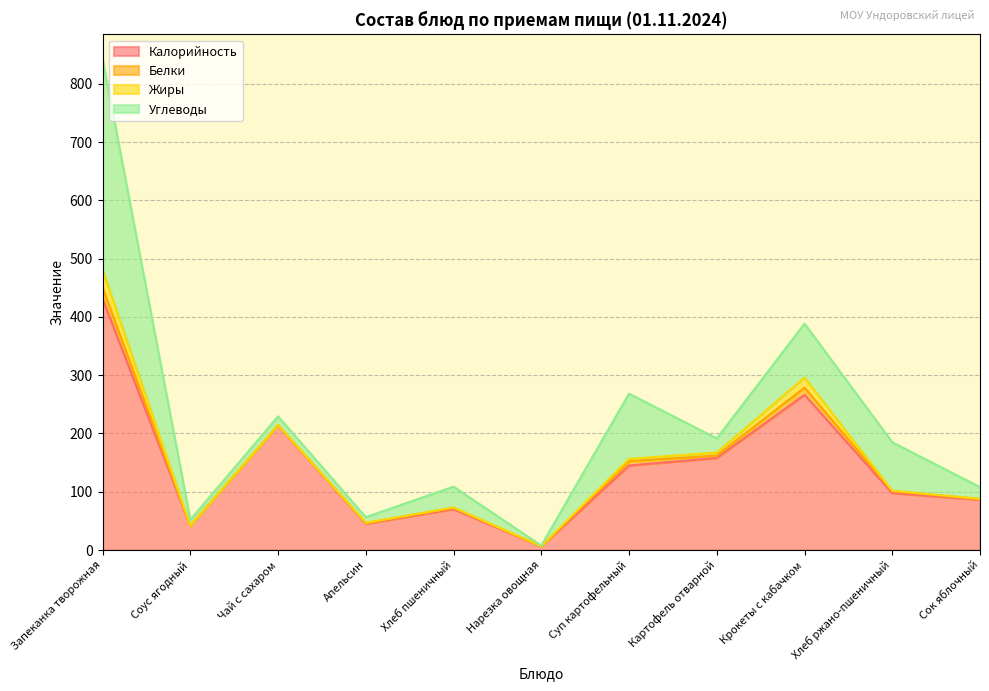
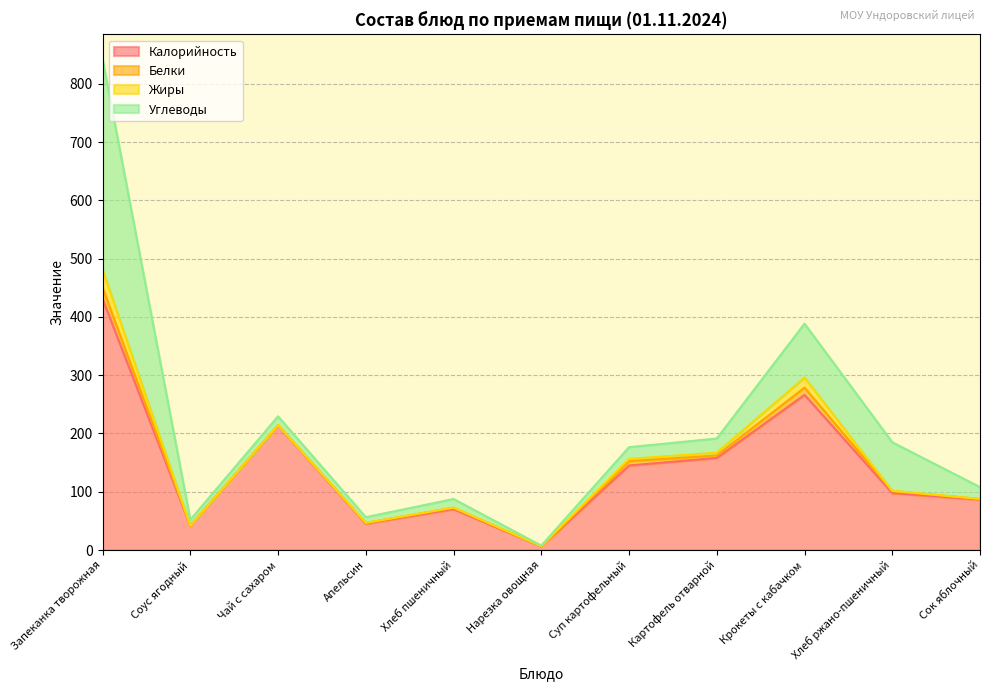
Углеводы, Хлеб пшеничный: 40 -> 10
Углеводы, Суп картофельный: 110 -> 20
